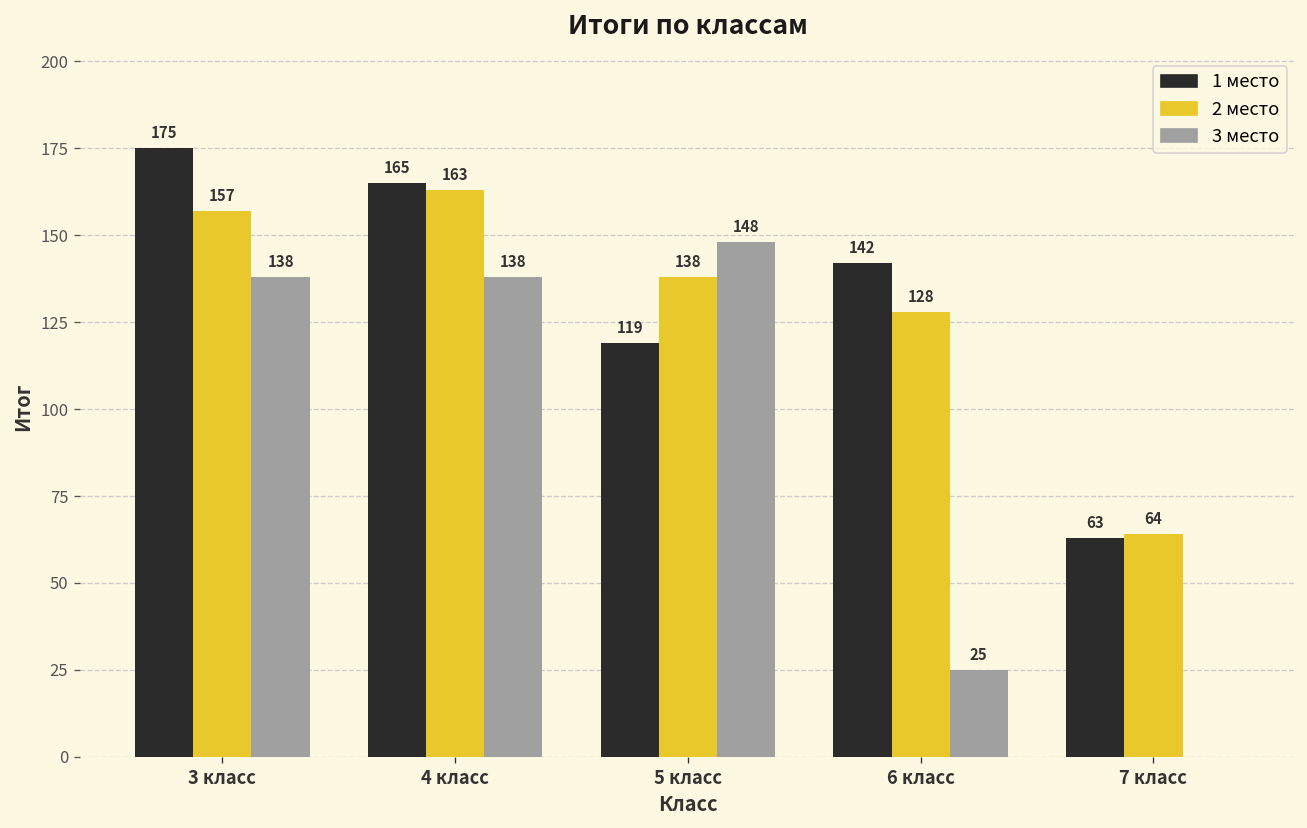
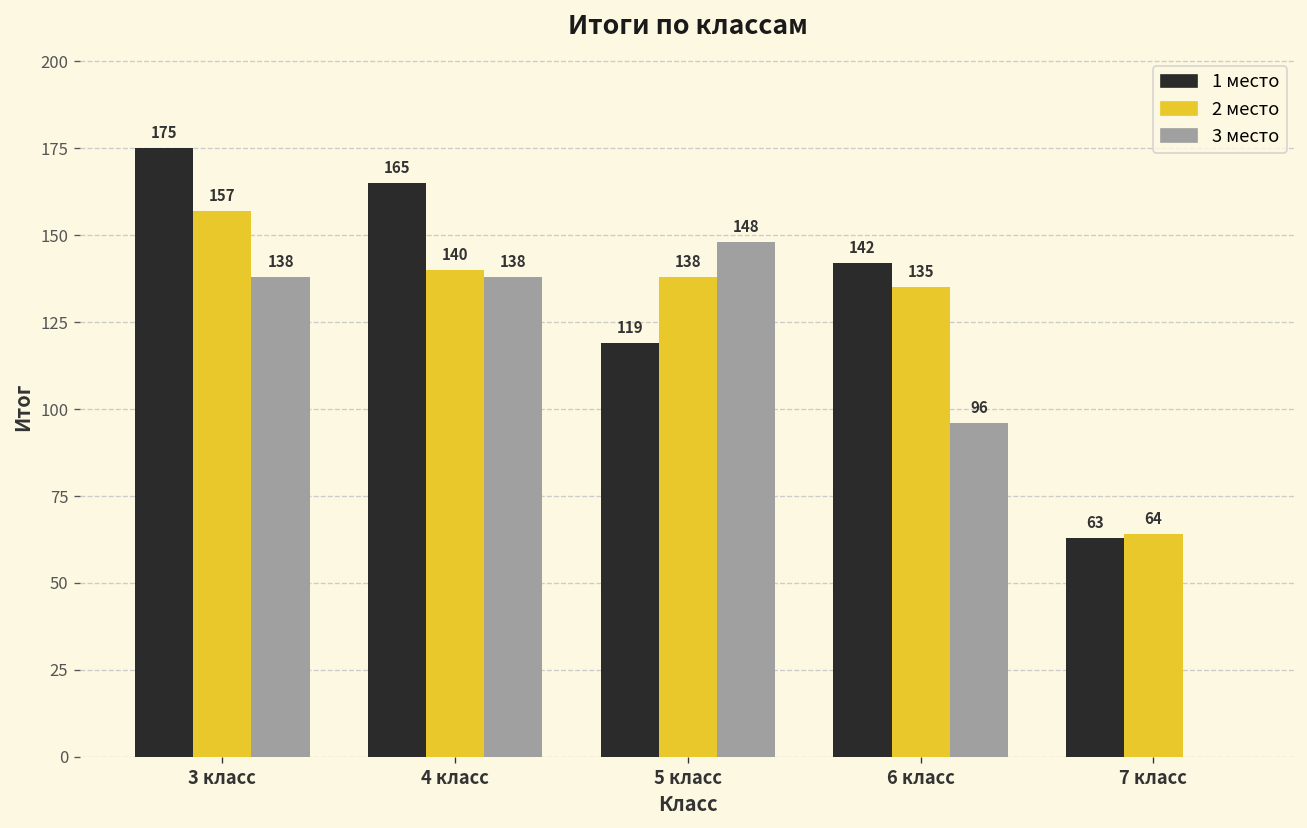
2 место, 4 класс: 163 -> 140
2 место, 6 класс: 128 -> 135
3 место, 6 класс: 25 -> 96
